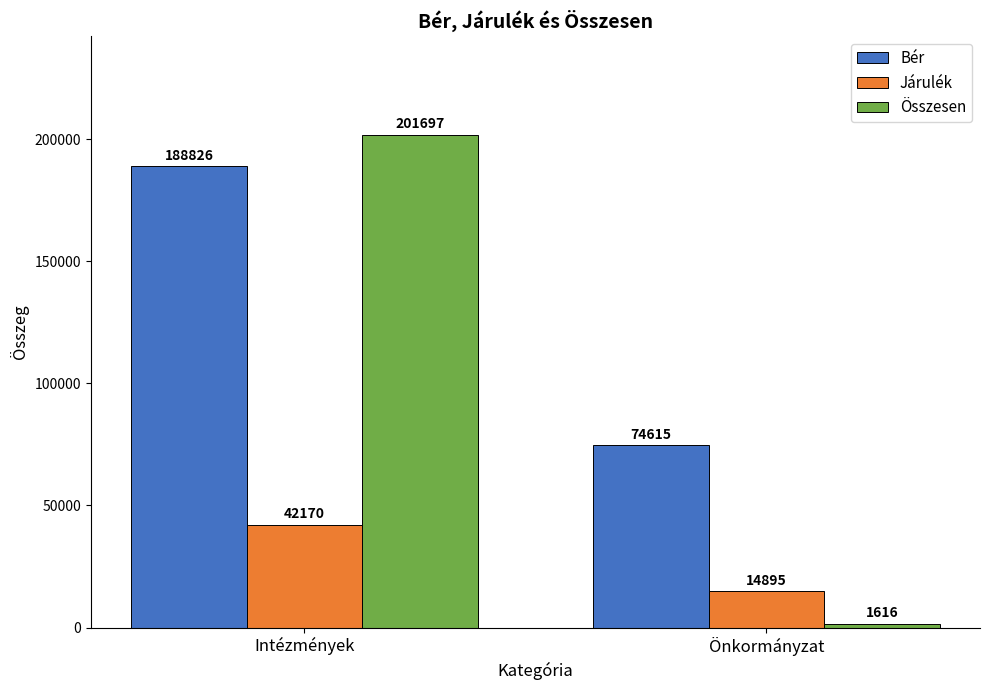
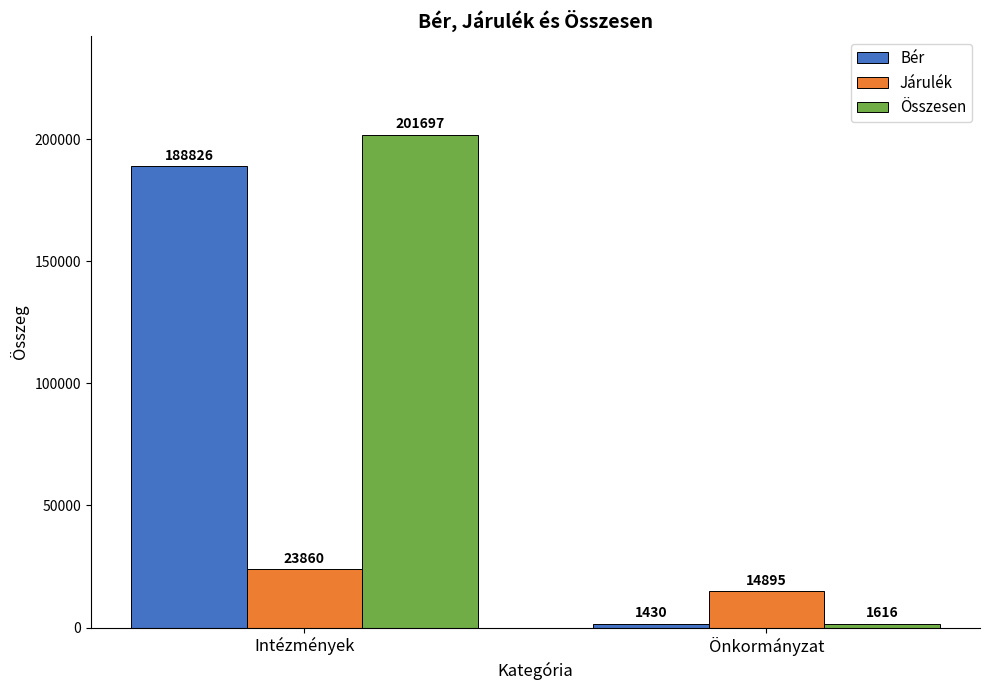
Járulék, Intézmények: 42170 -> 23860
Bér, Önkormányzat: 74615 -> 1430
